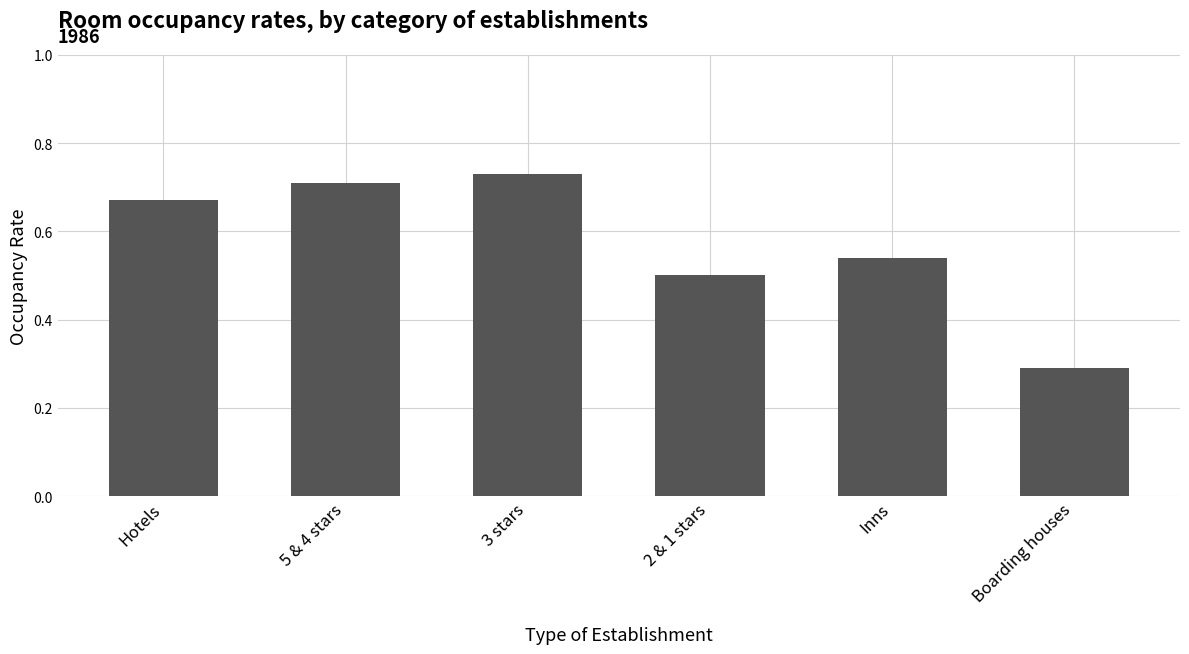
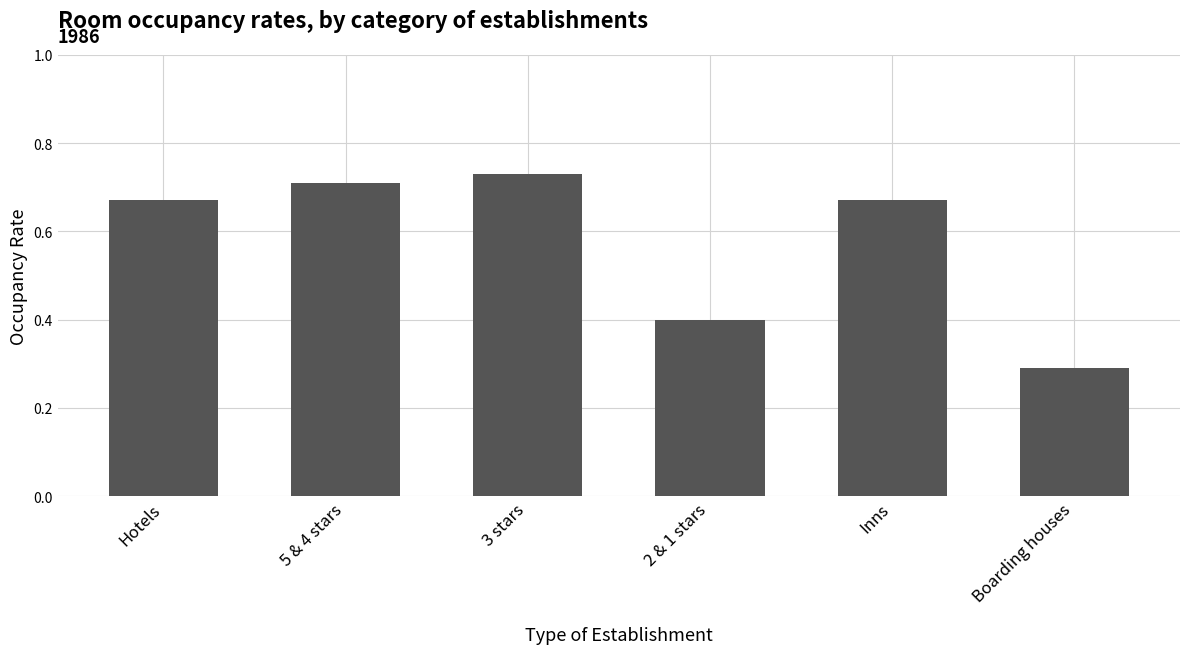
2 & 1 stars: 0.5 -> 0.4
Inns: 0.54 -> 0.67
